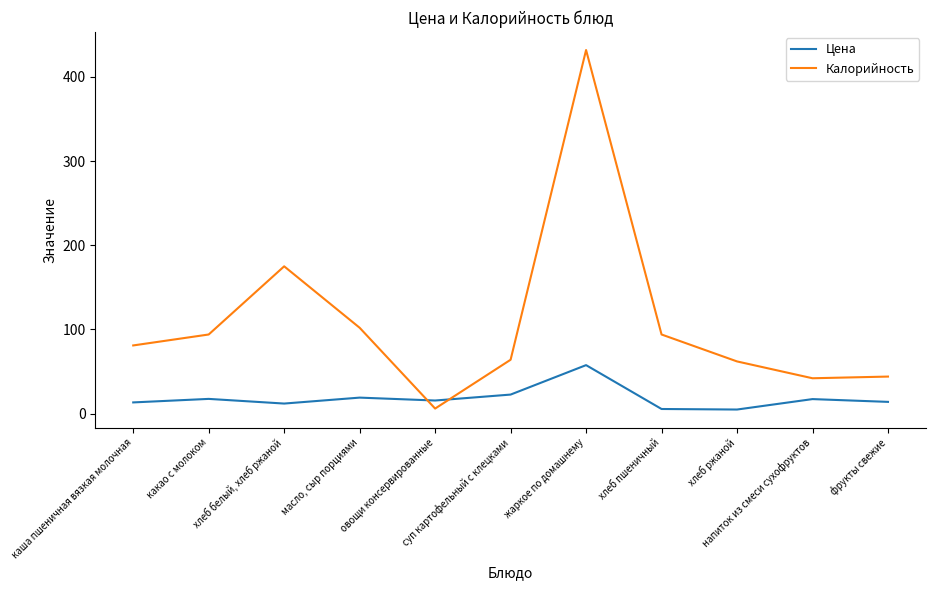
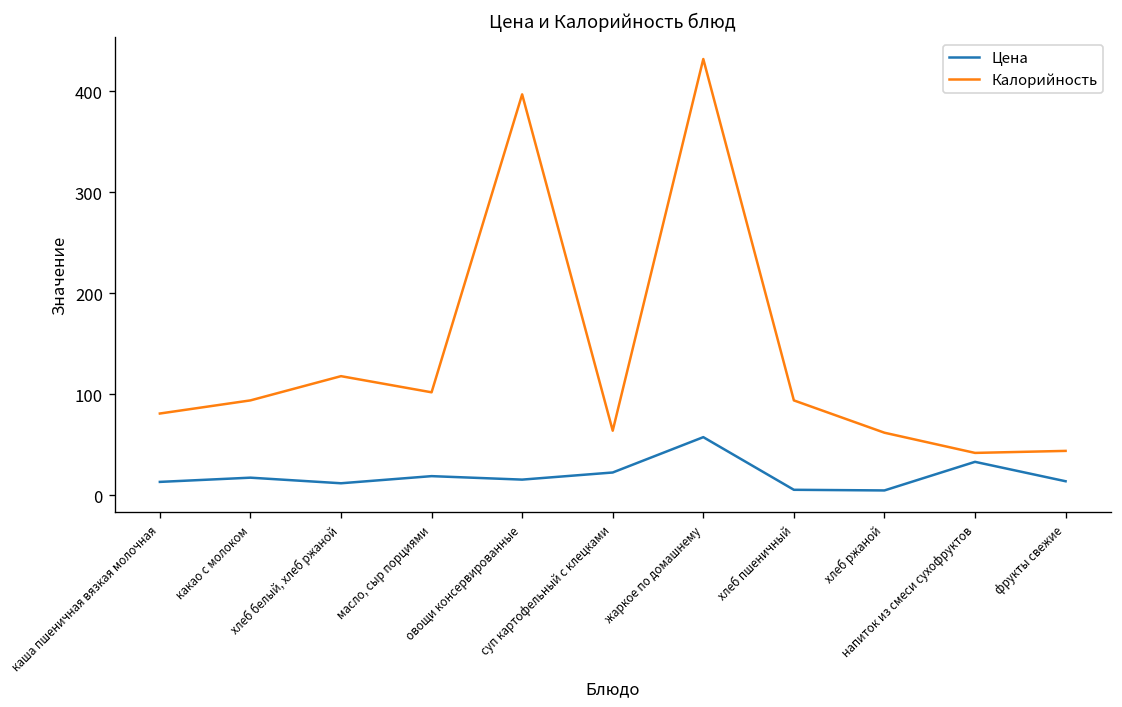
Калорийность, хлеб белый, хлеб ржаной: 180 -> 120
Калорийность, овощи консервированные: 10 -> 400
Цена, напиток из смеси сухофруктов: 20 -> 30
